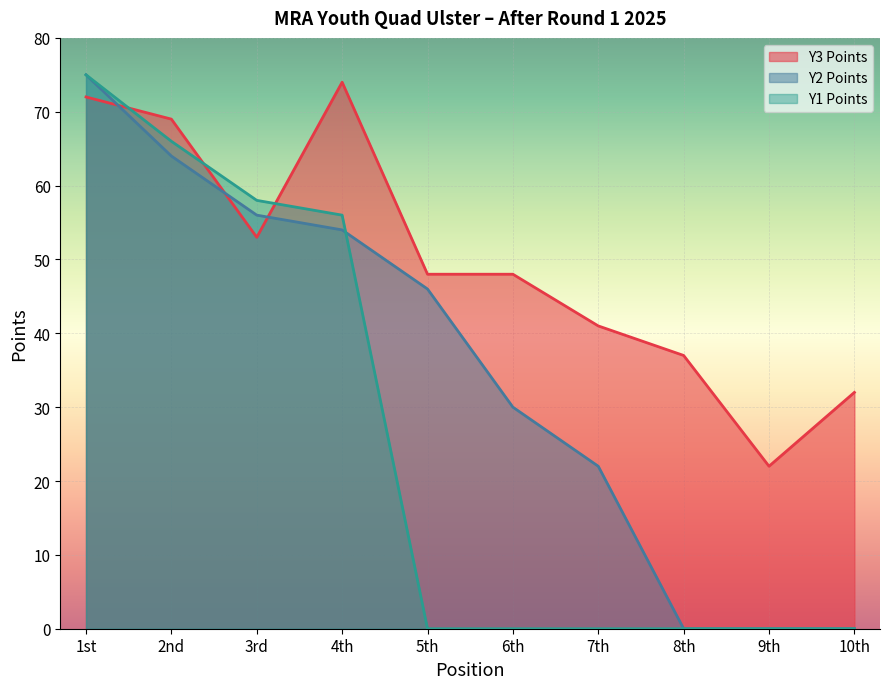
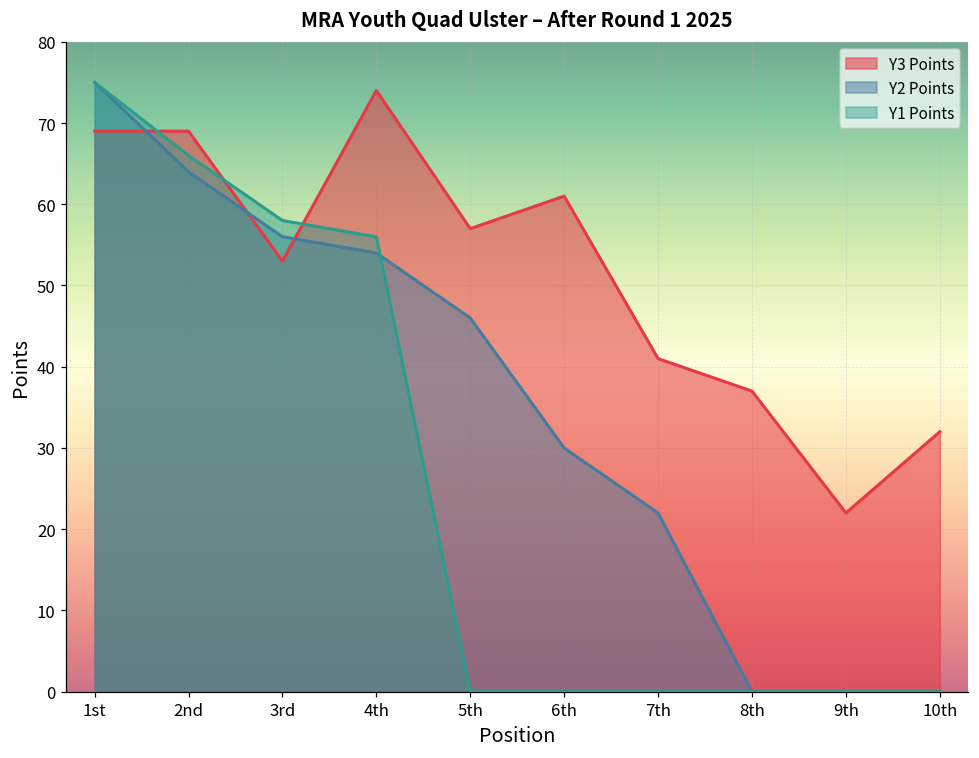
Y3 Points, 1st: 72 -> 69
Y3 Points, 5th: 48 -> 57
Y3 Points, 6th: 48 -> 61
